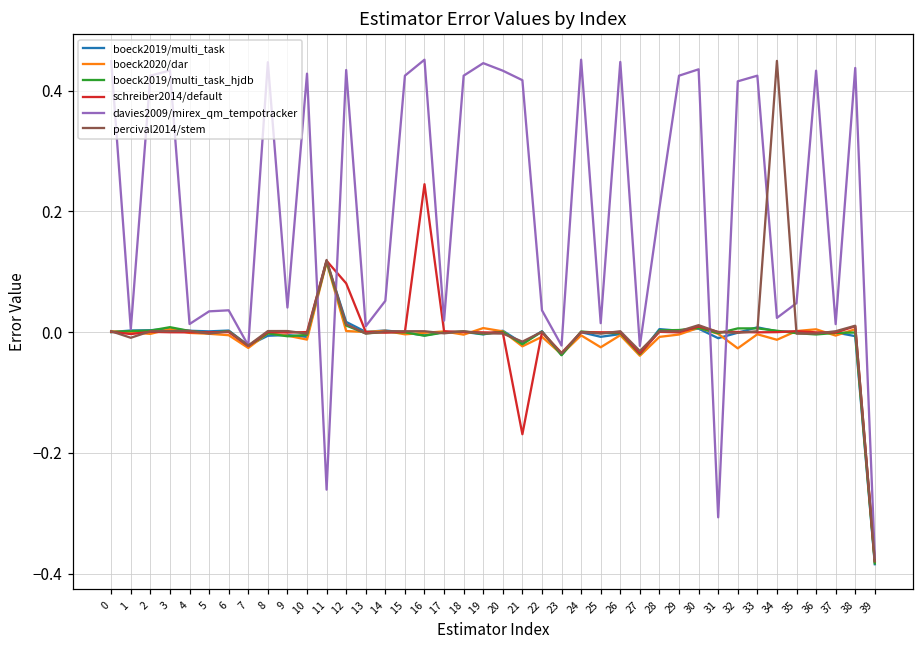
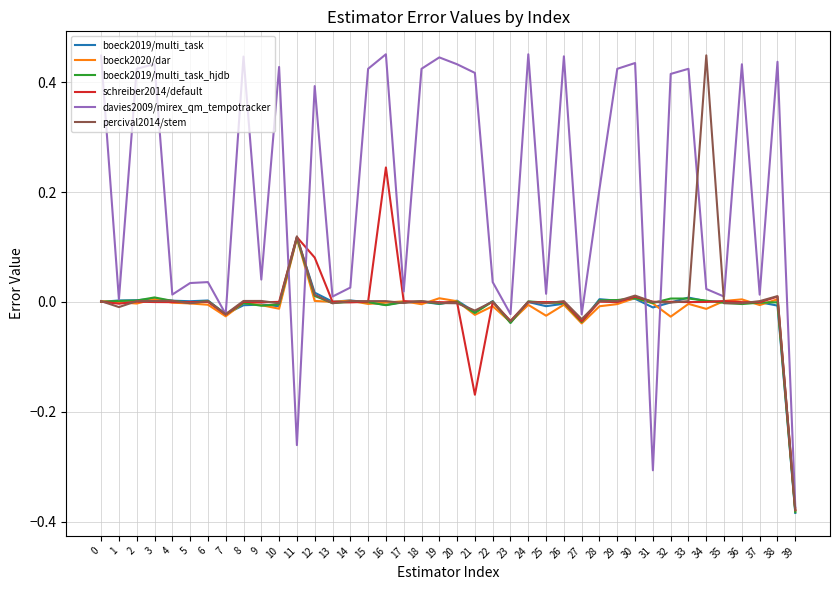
davies2009/mirex_qm_tempotracker, 12: 0.43 -> 0.39
davies2009/mirex_qm_tempotracker, 14: 0.05 -> 0.03
davies2009/mirex_qm_tempotracker, 35: 0.05 -> 0.01
